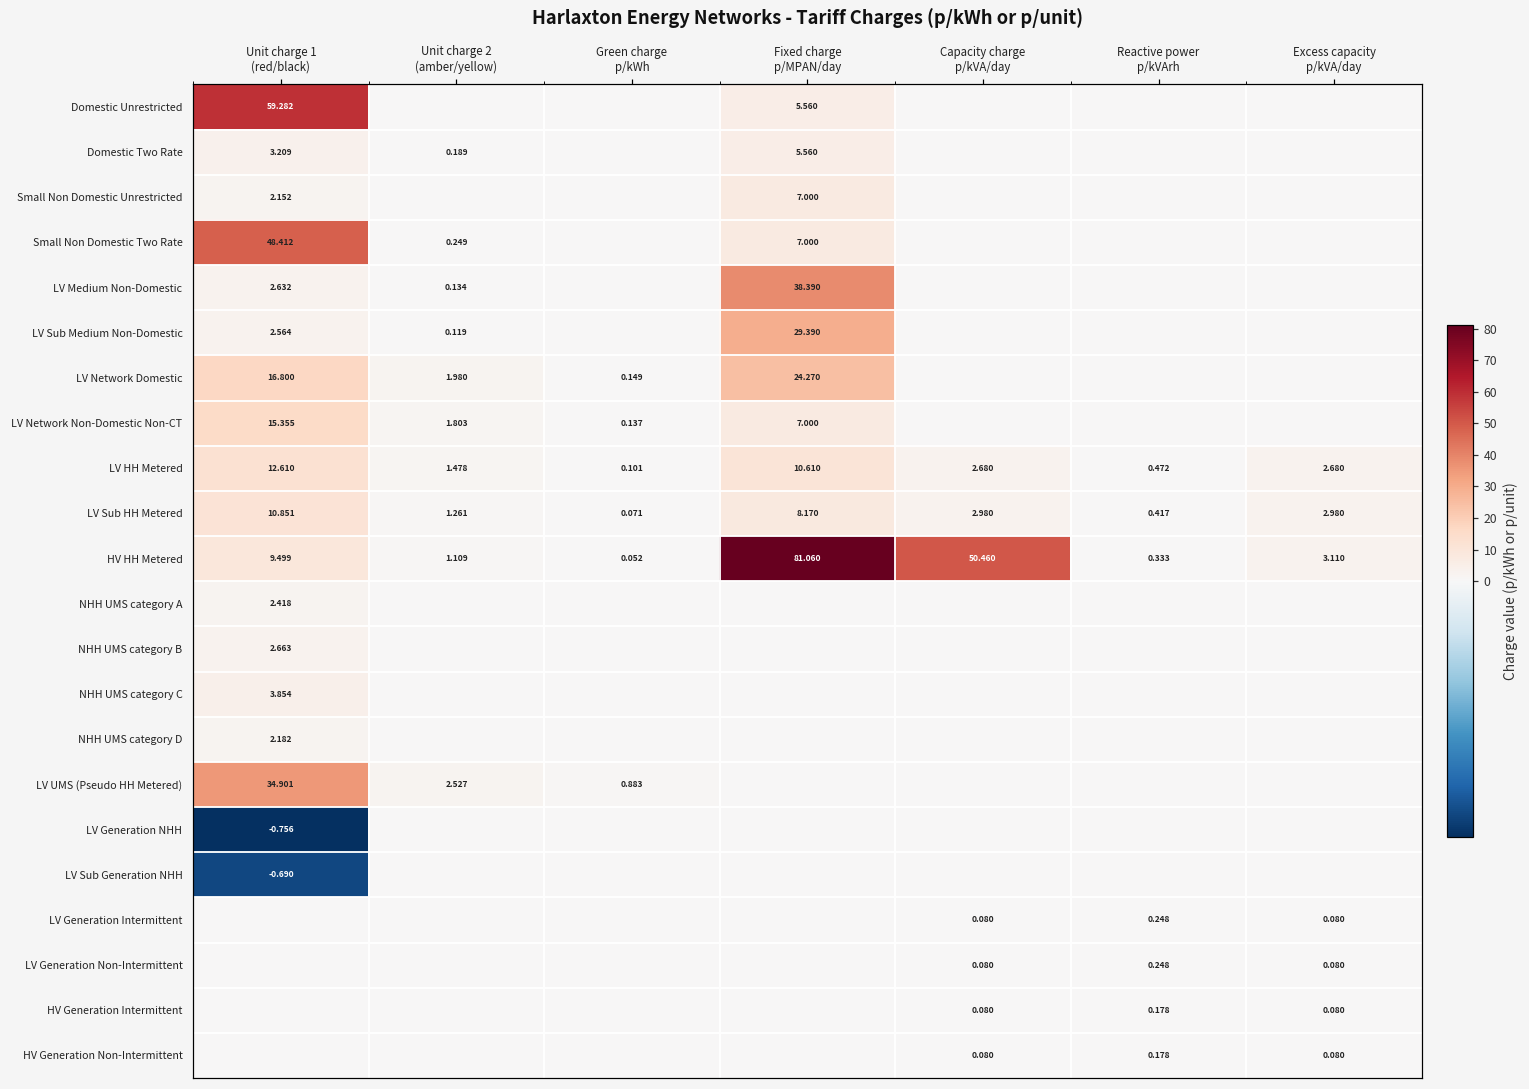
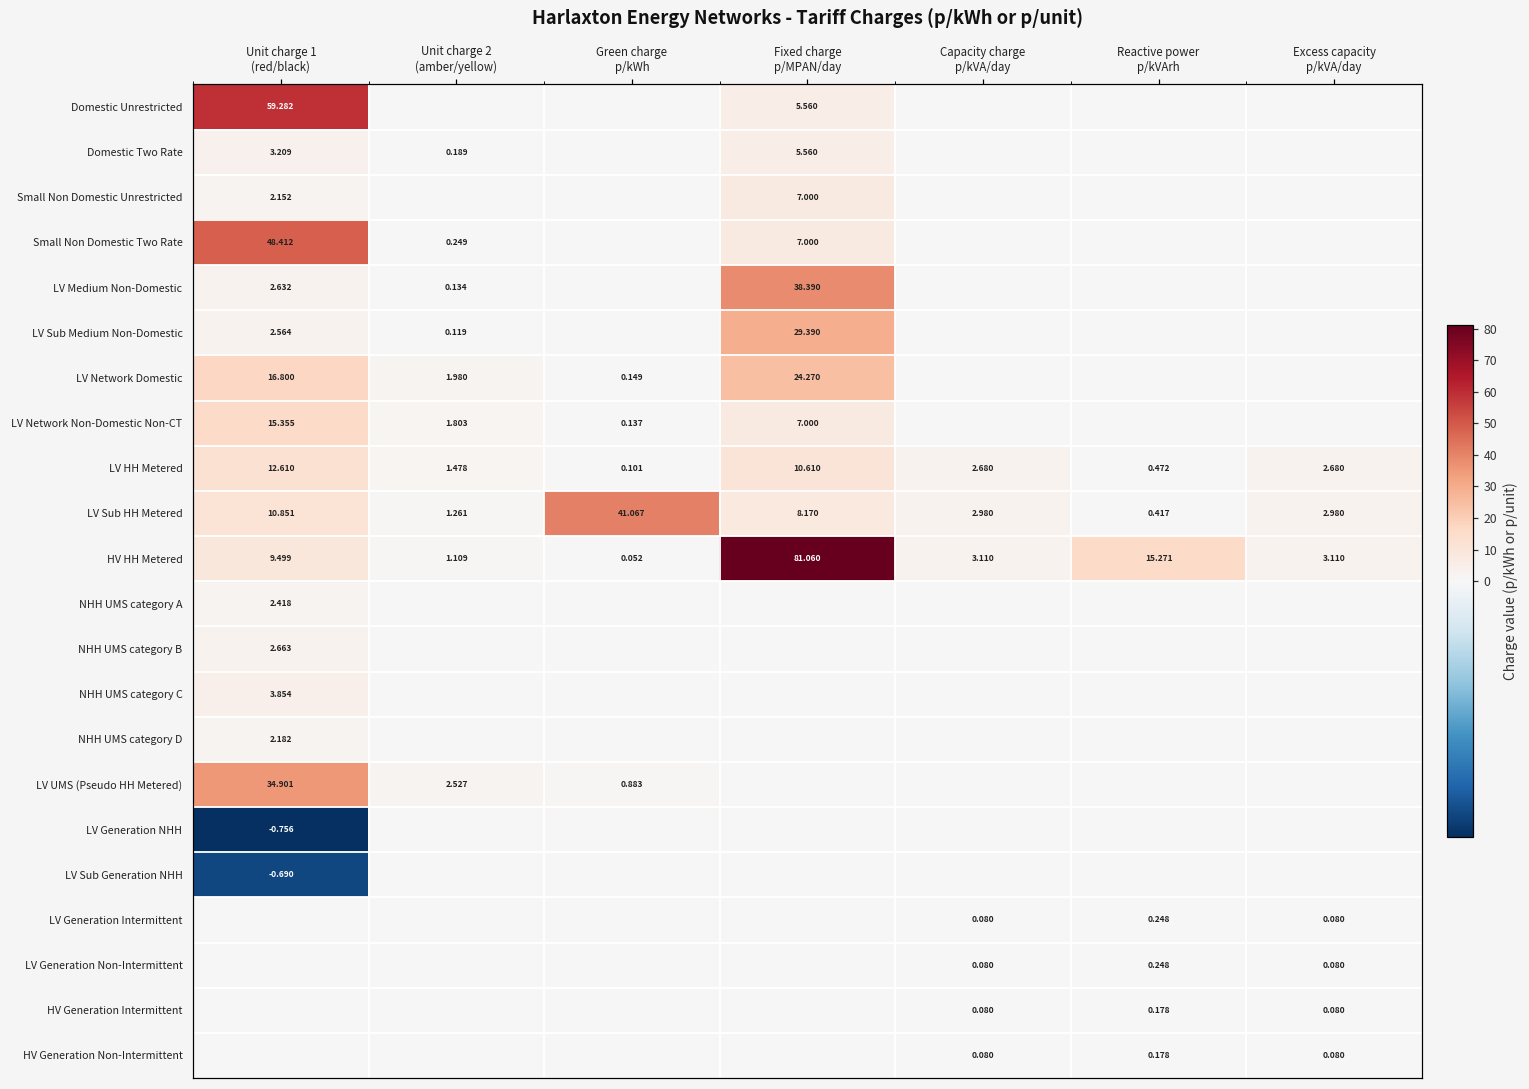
LV Sub HH Metered, Green charge p/kWh: 0.071 -> 41.067
HV HH Metered, Capacity charge p/kVA/day: 50.460 -> 3.110
HV HH Metered, Reactive power p/kVArh: 0.333 -> 15.271
